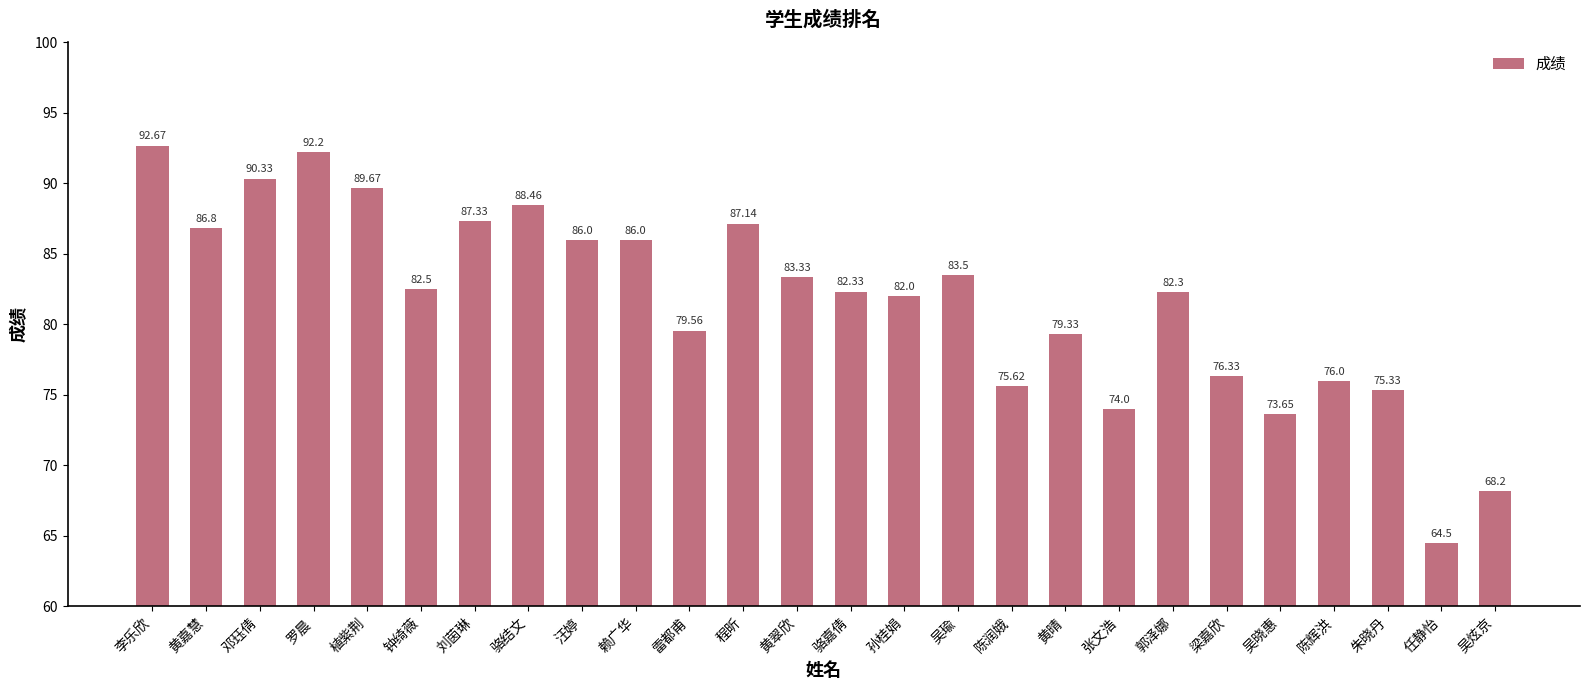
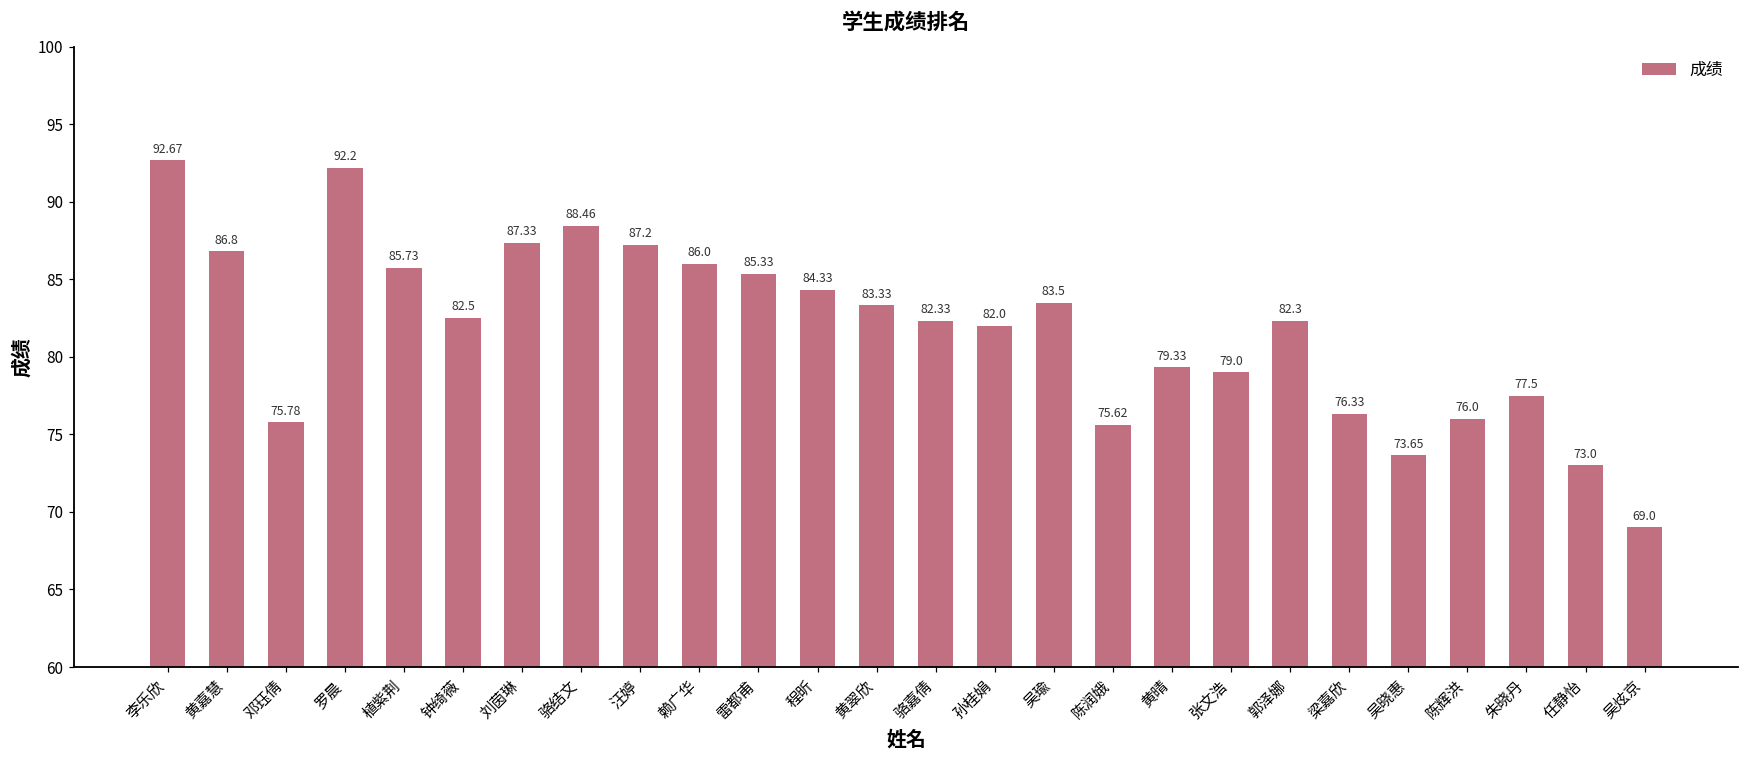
邓珏倩: 90.33 -> 75.78
植紫荆: 89.67 -> 85.73
汪婷: 86.0 -> 87.2
雷都甫: 79.56 -> 85.33
程昕: 87.14 -> 84.33
张文浩: 74.0 -> 79.0
朱晓丹: 75.33 -> 77.5
任静怡: 64.5 -> 73.0
吴炫京: 68.2 -> 69.0
